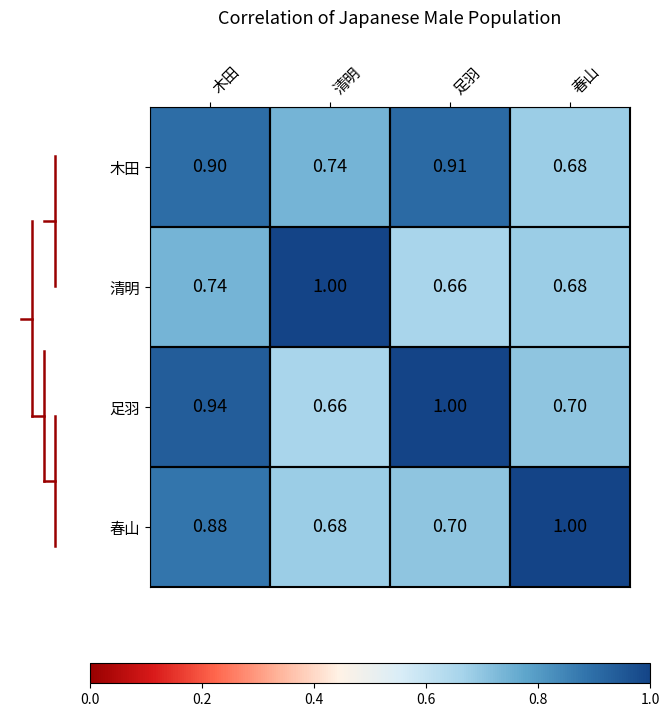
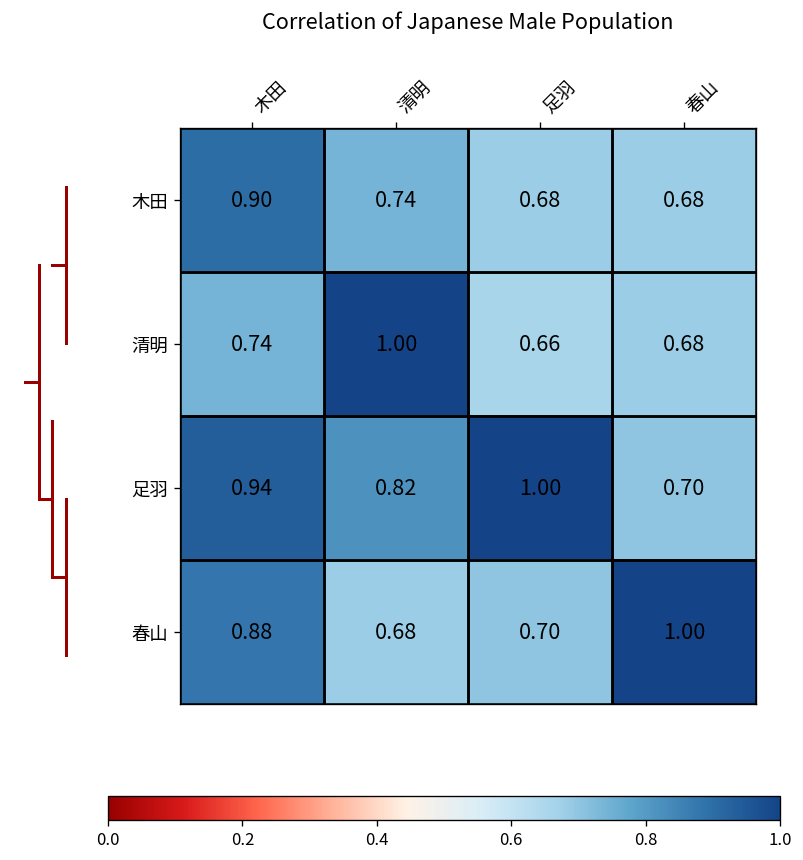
Correlation of Japanese Male Population, 木田, 足羽: 0.91 -> 0.68
Correlation of Japanese Male Population, 足羽, 清明: 0.66 -> 0.82
